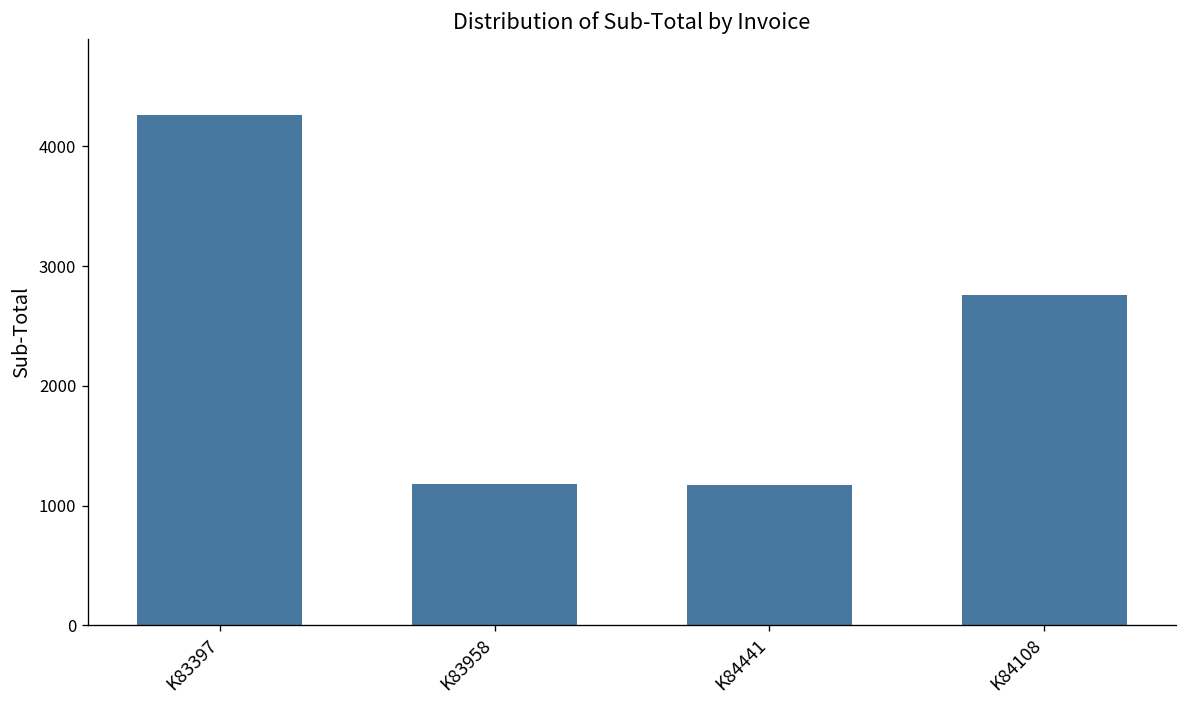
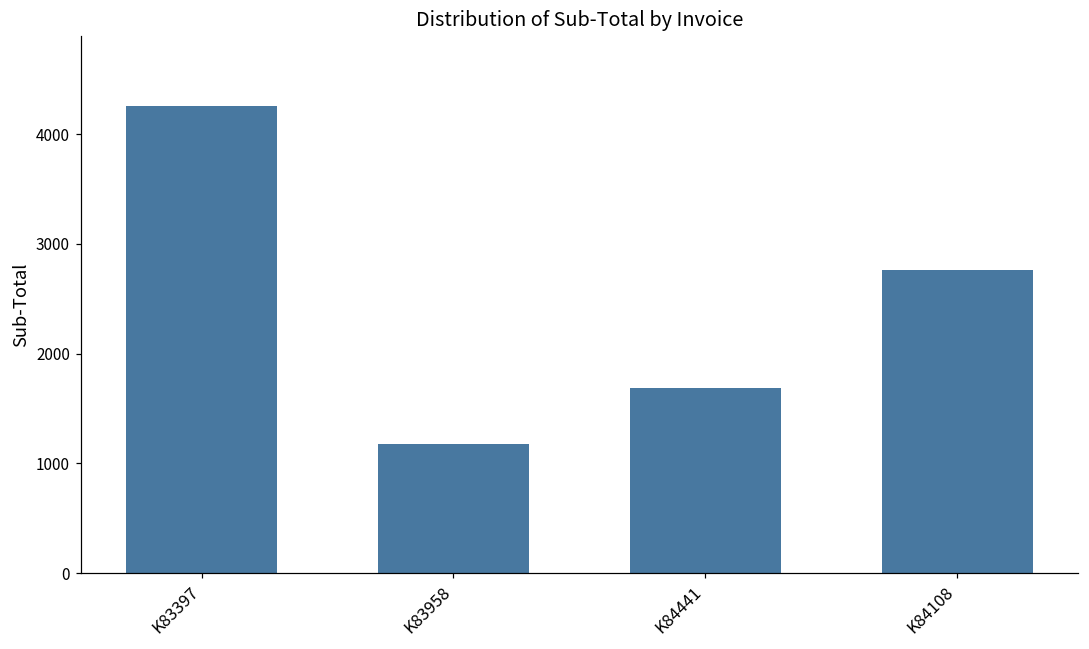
K84441: 1200 -> 1700
